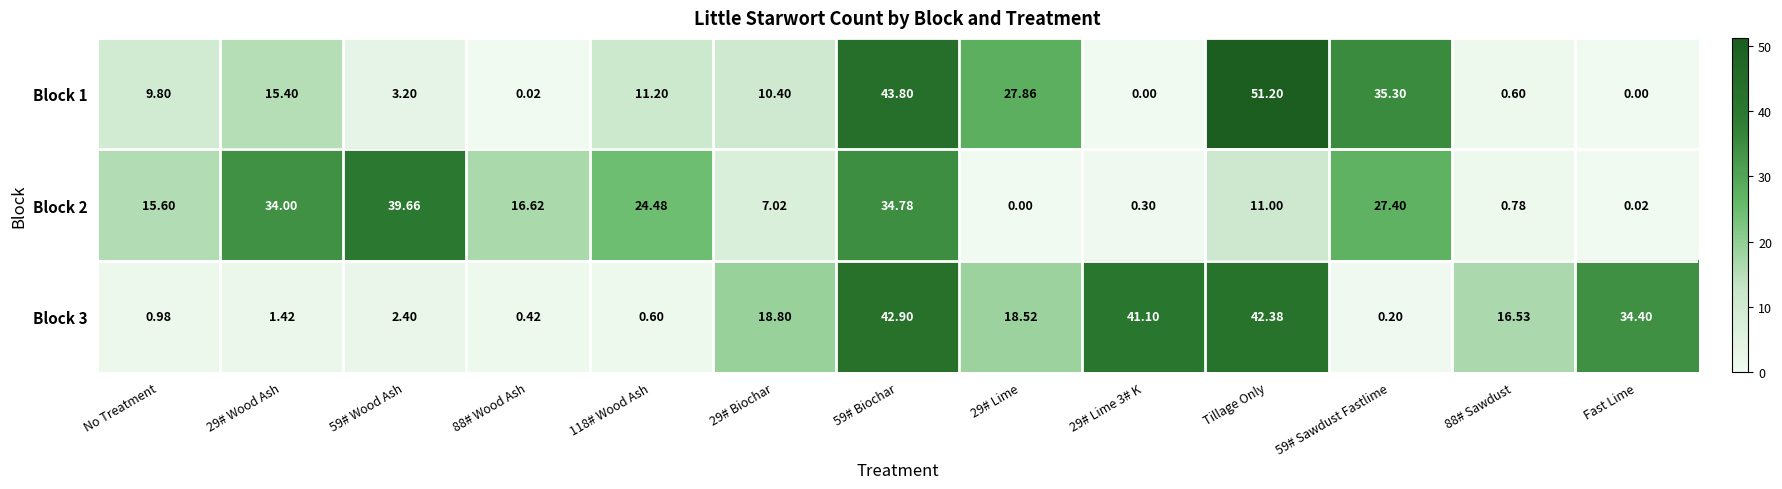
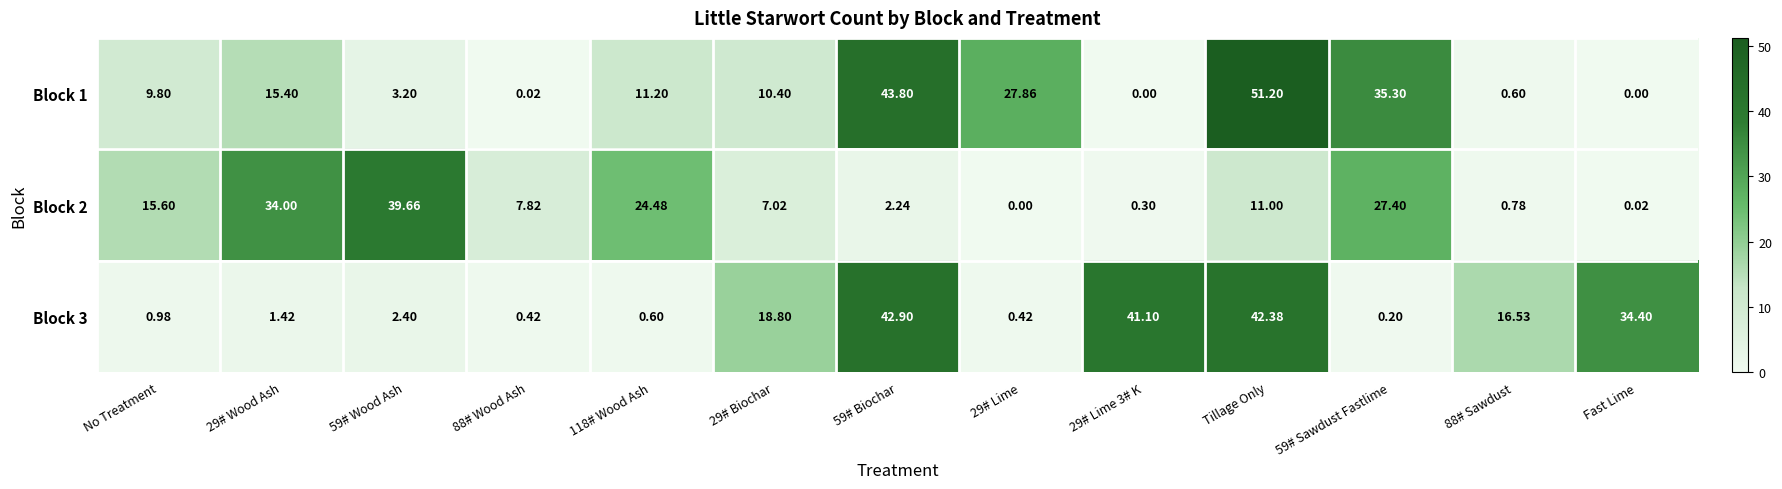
Block 2, 88# Wood Ash: 16.62 -> 7.82
Block 2, 59# Biochar: 34.78 -> 2.24
Block 3, 29# Lime: 18.52 -> 0.42
